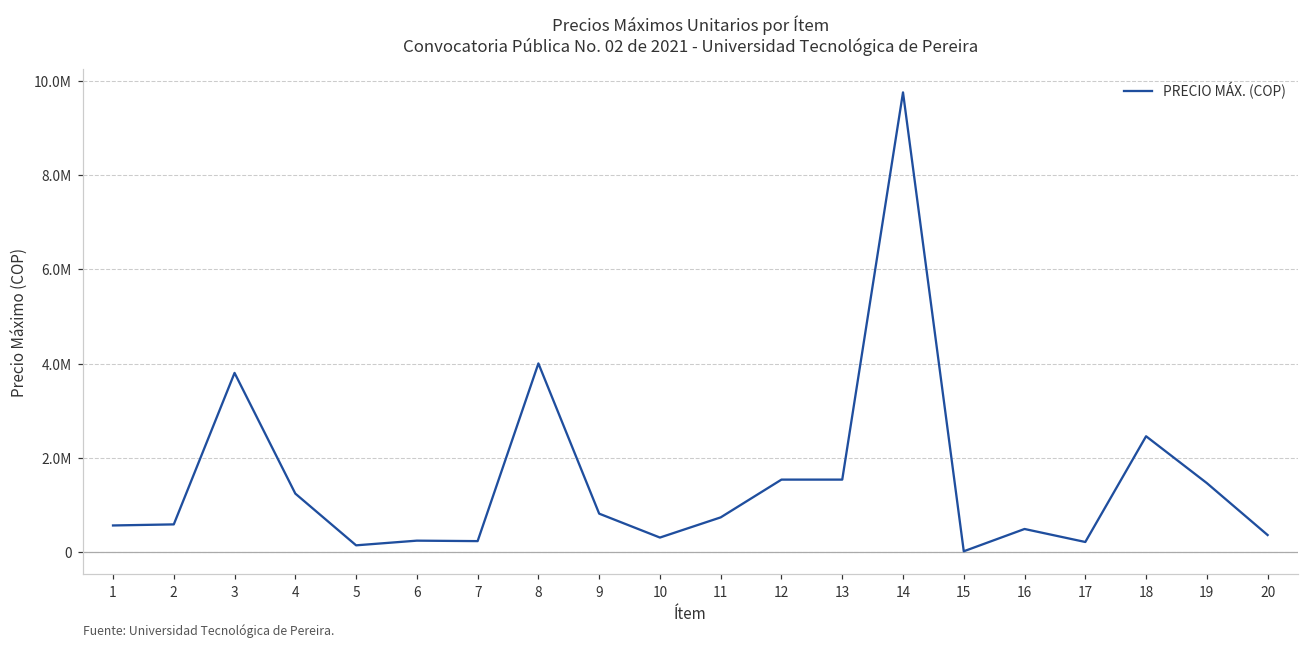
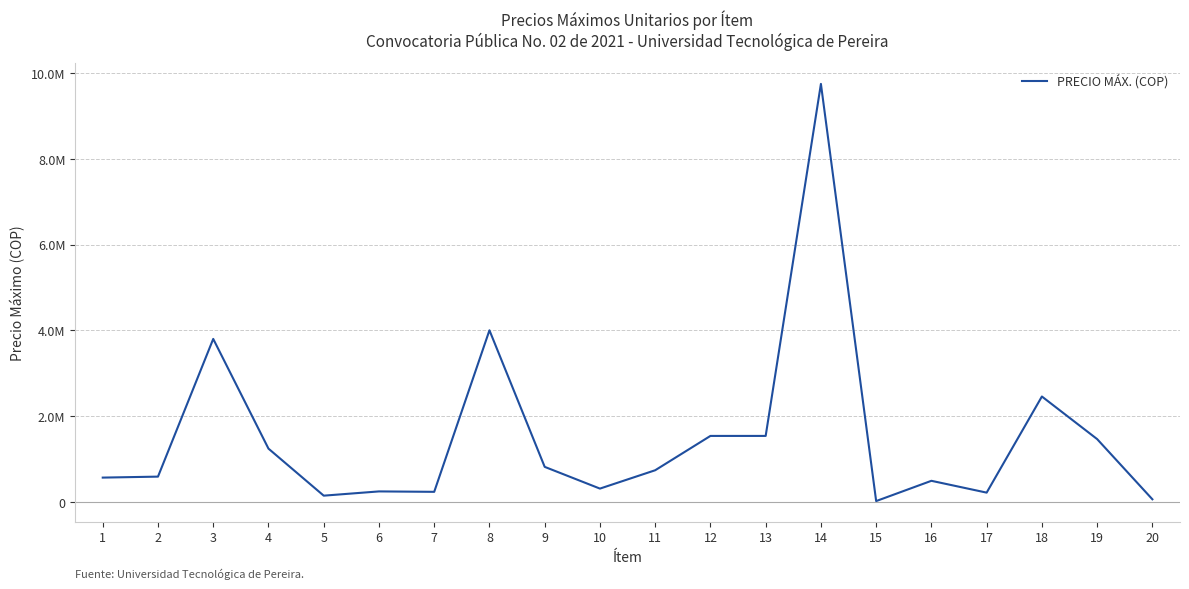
20: 400000 -> 100000
